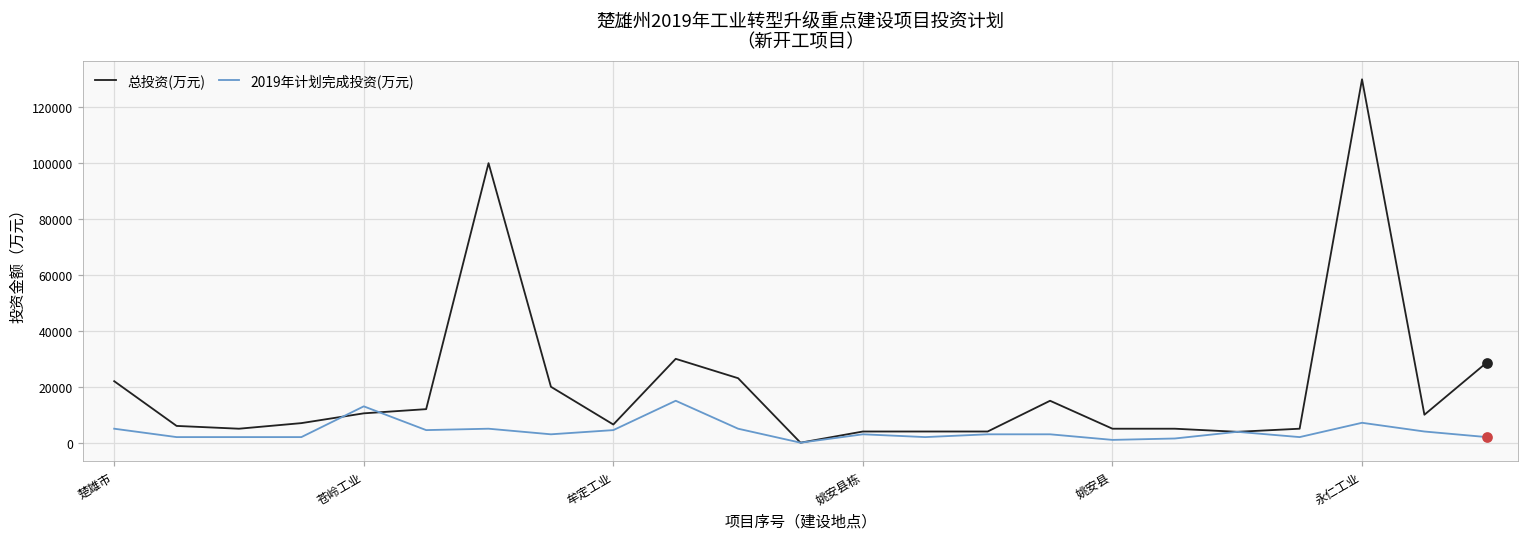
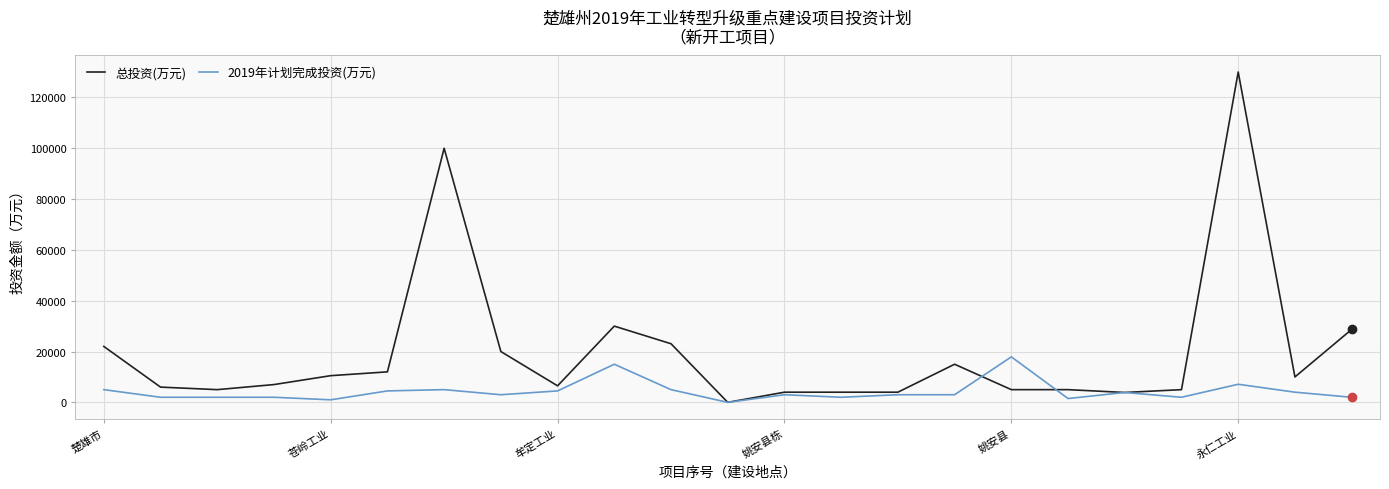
2019年计划完成投资(万元), 苍岭工业: 13000 -> 1000
2019年计划完成投资(万元), 姚安县: 1000 -> 18000
